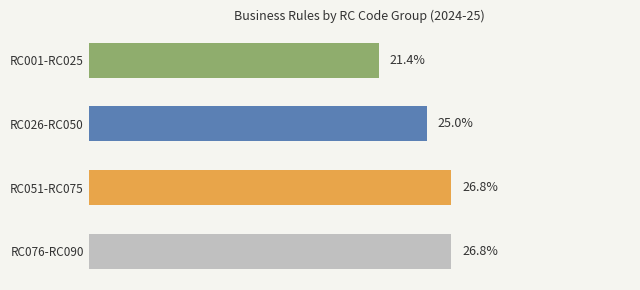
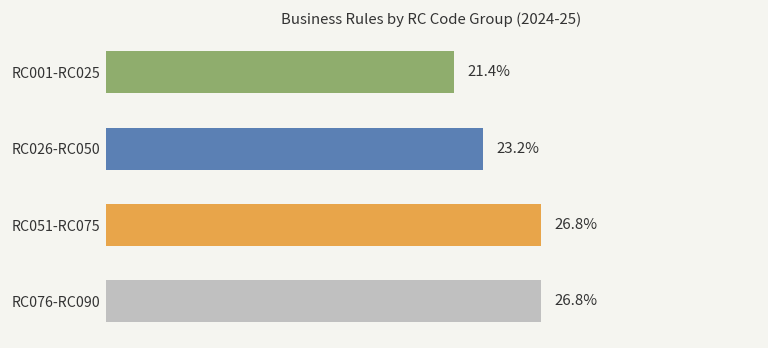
RC026-RC050: 25.0% -> 23.2%
